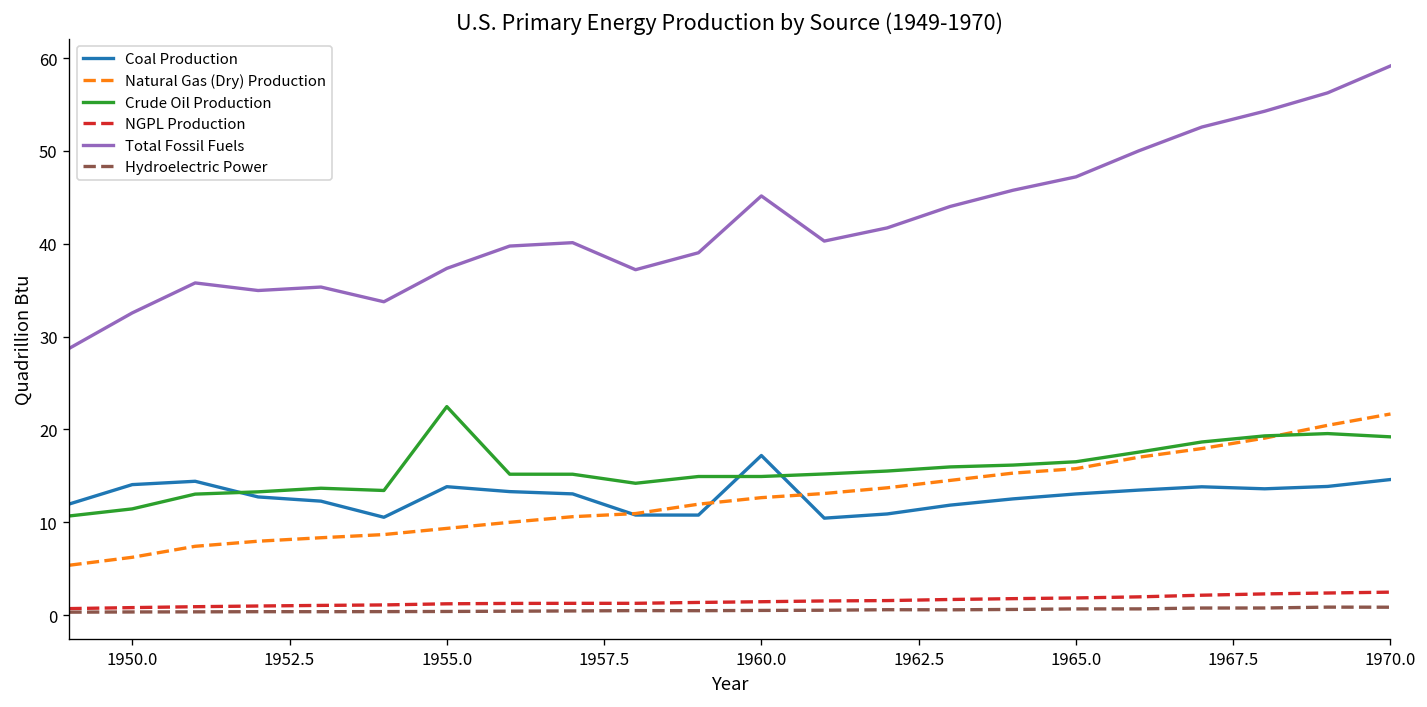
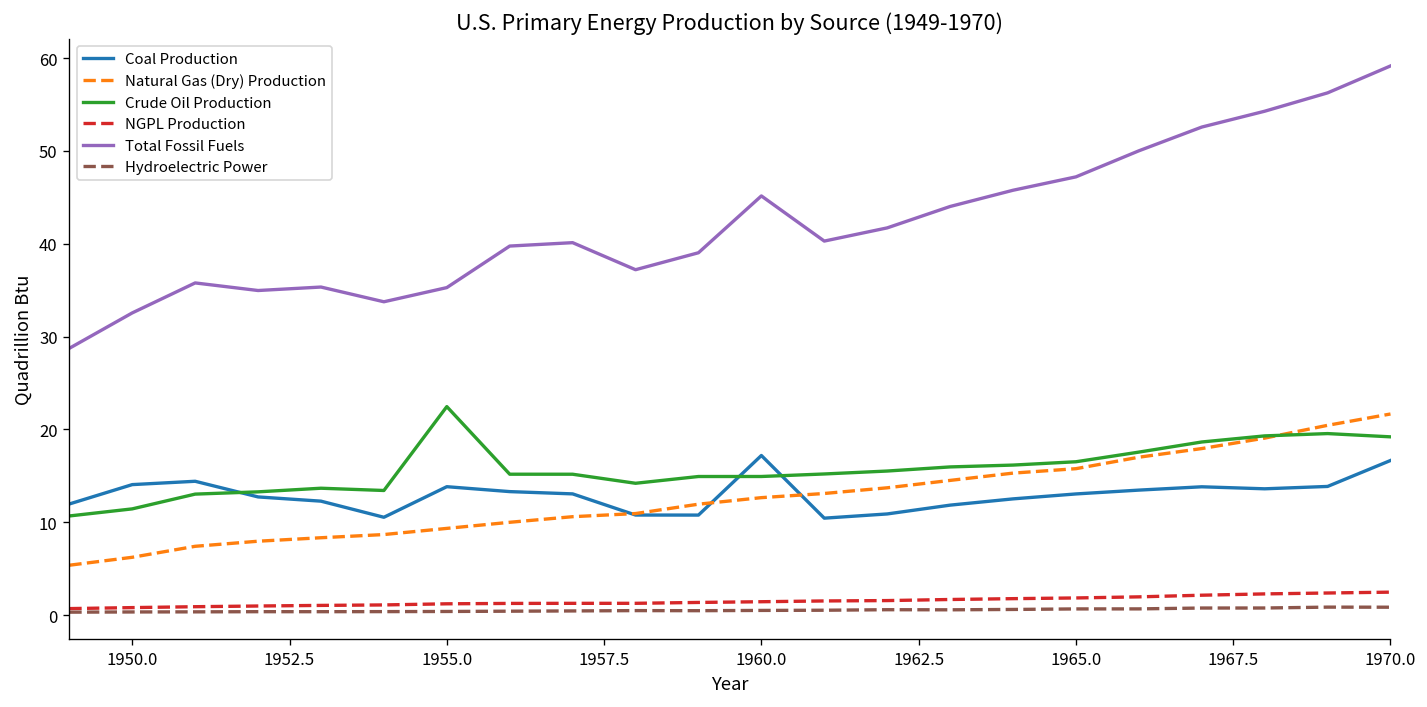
Total Fossil Fuels, 1955.0: 37 -> 35
Coal Production, 1970.0: 15 -> 17
